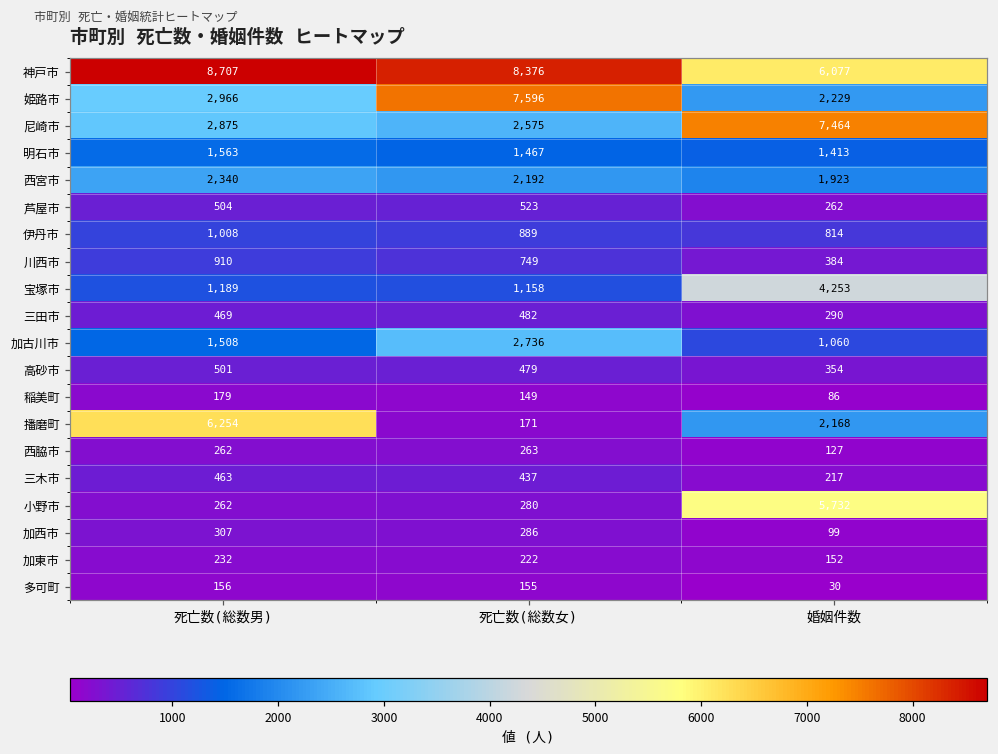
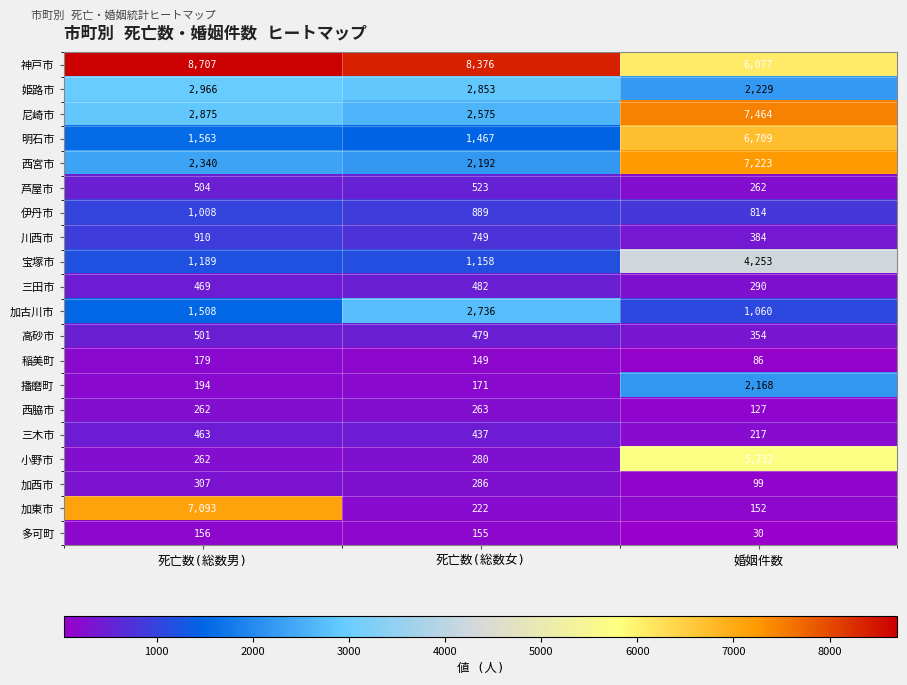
姫路市, 死亡数(総数女): 7,596 -> 2,853
明石市, 婚姻件数: 1,413 -> 6,709
西宮市, 婚姻件数: 1,923 -> 7,223
播磨町, 死亡数(総数男): 6,254 -> 194
加東市, 死亡数(総数男): 232 -> 7,093
